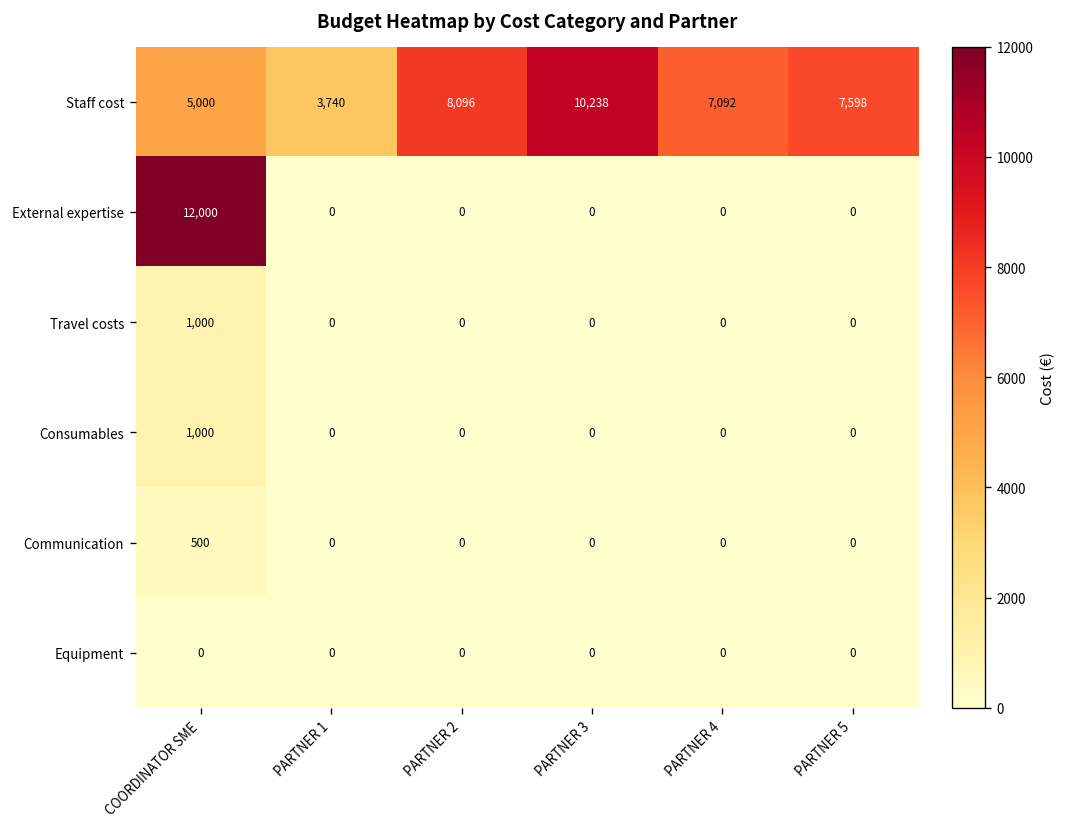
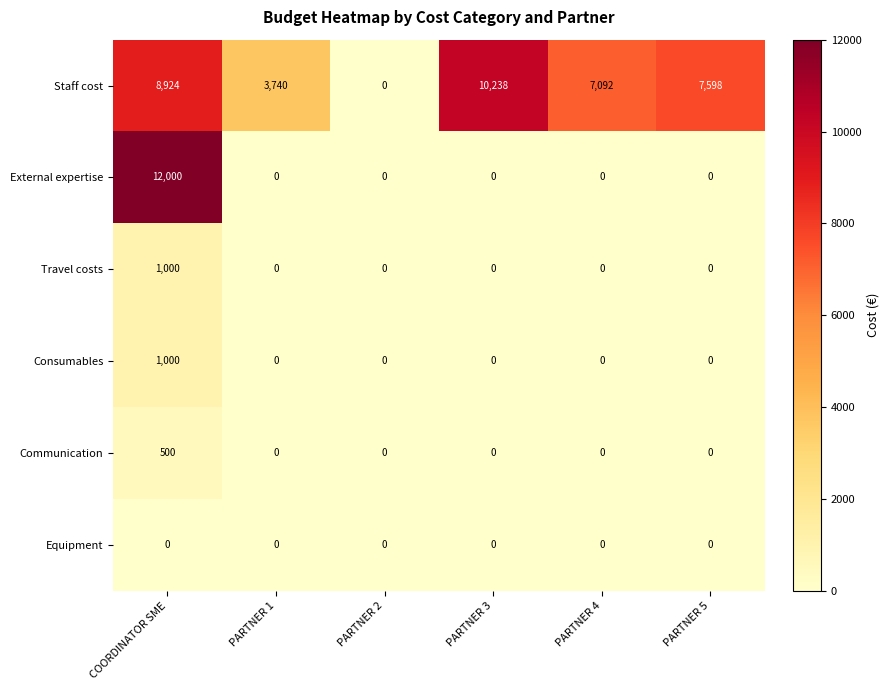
Staff cost, COORDINATOR SME: 5,000 -> 8,924
Staff cost, PARTNER 2: 8,096 -> 0
